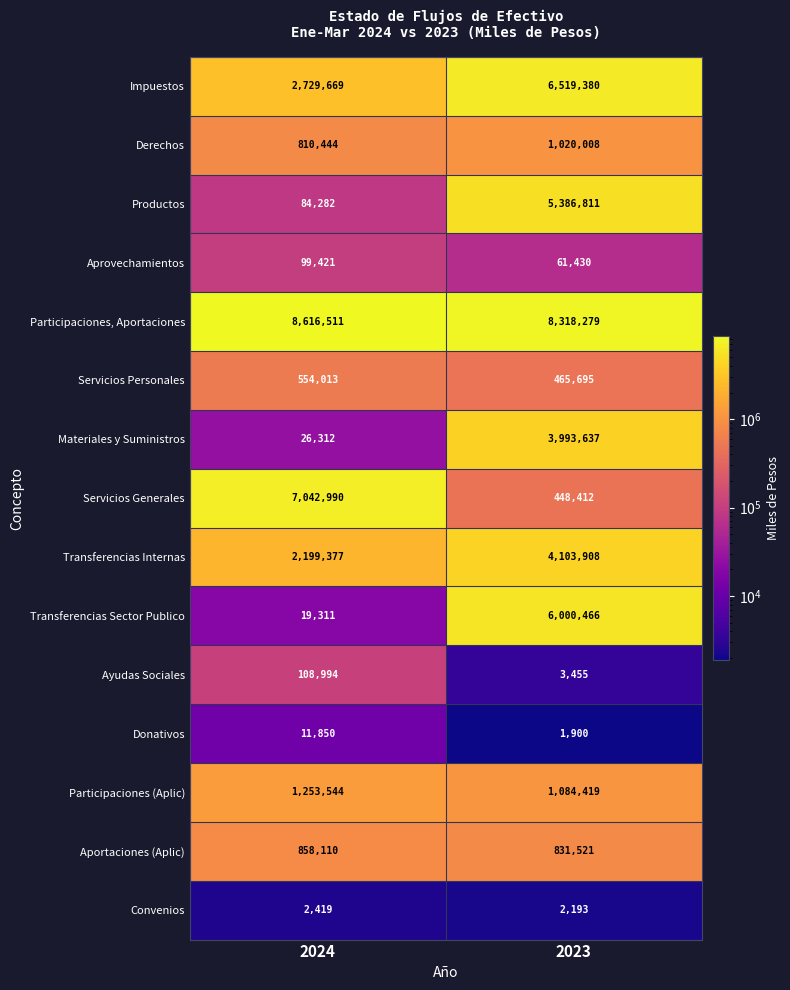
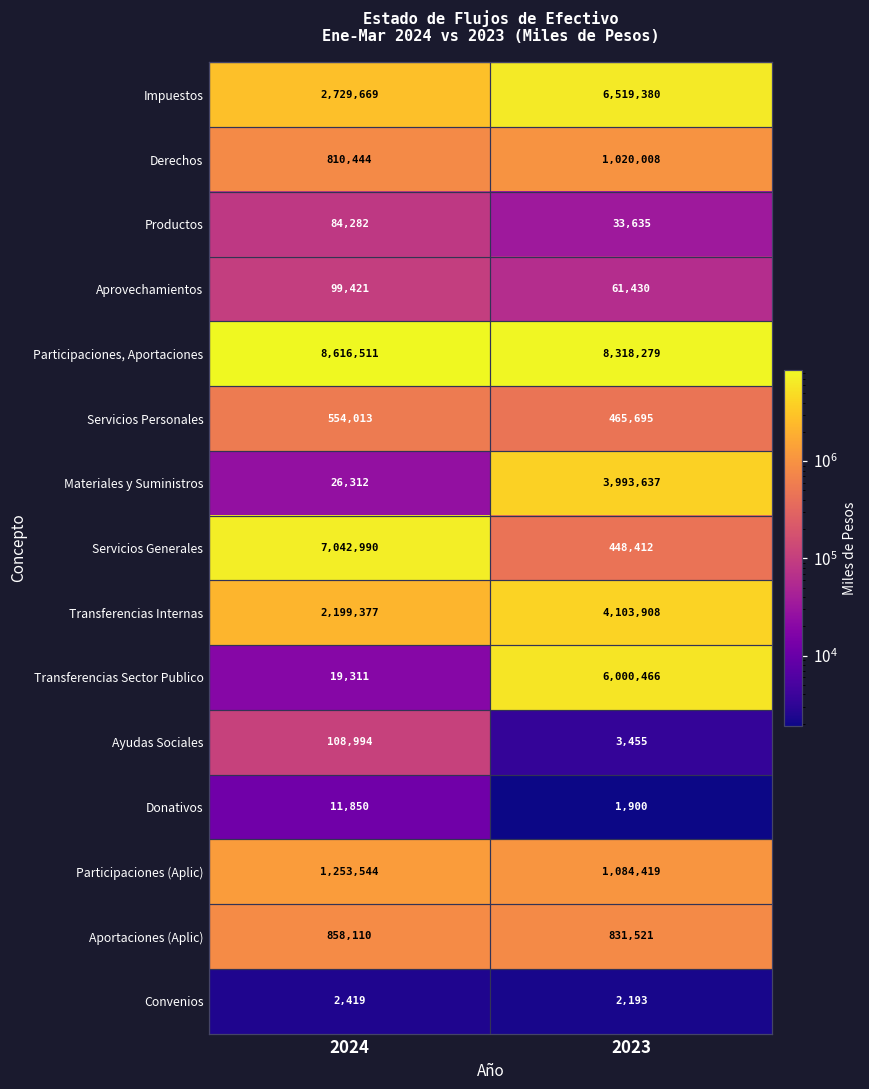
Productos, 2023: 5,386,811 -> 33,635
